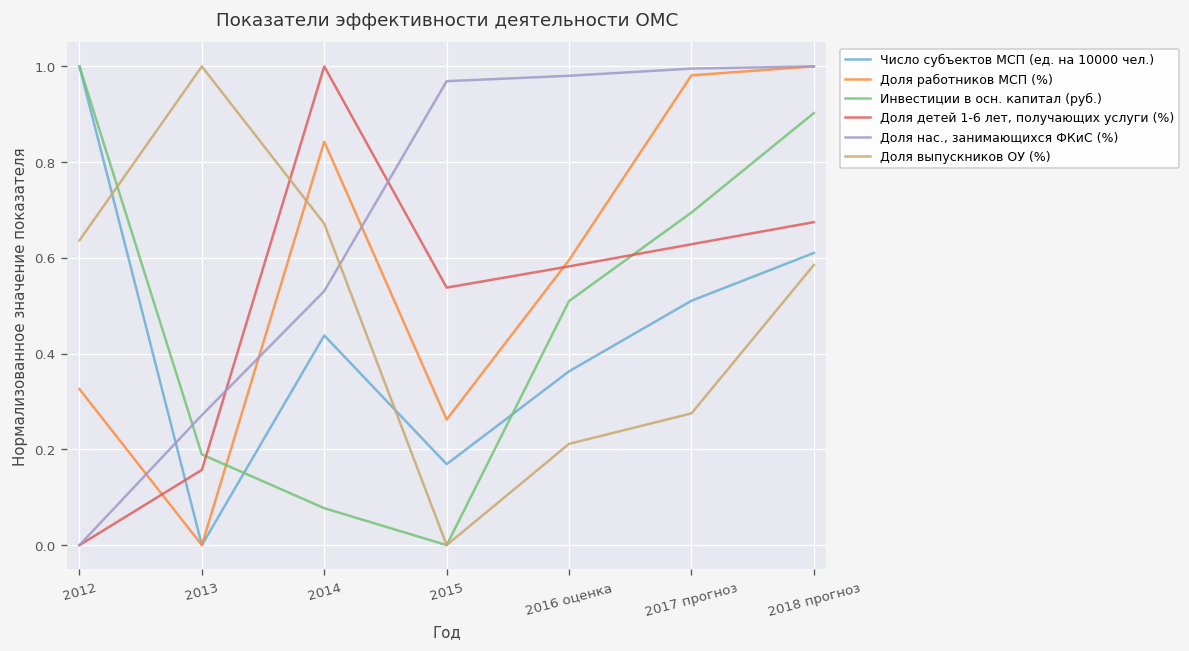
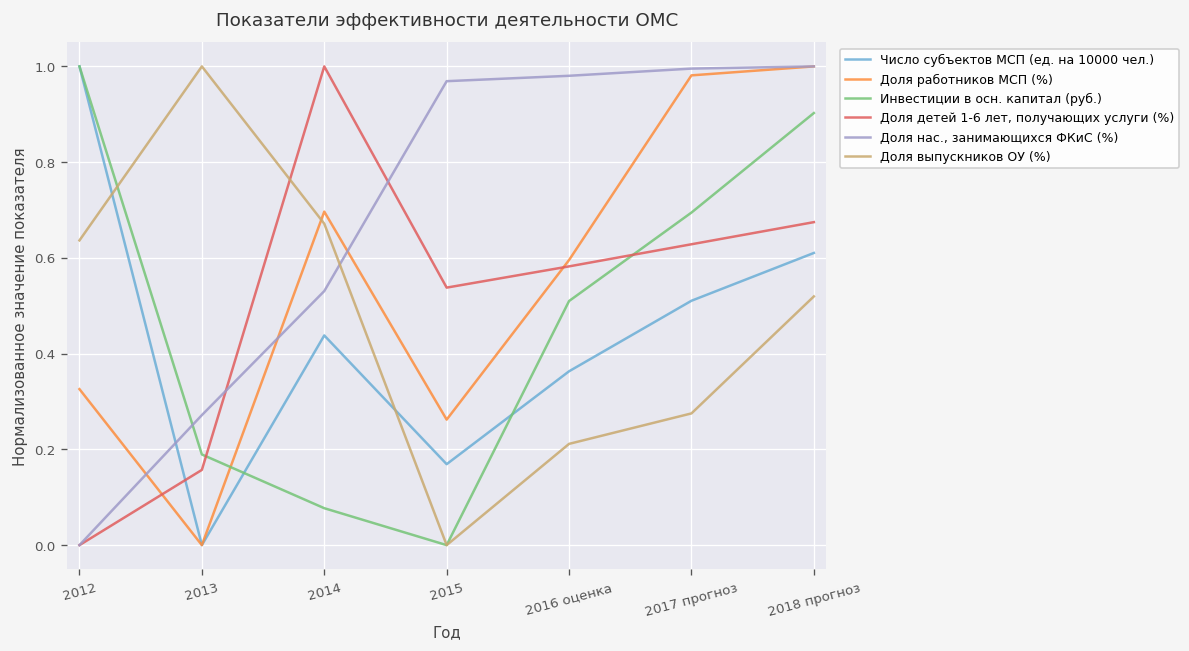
Доля работников МСП (%), 2014: 0.84 -> 0.70
Доля выпускников ОУ (%), 2018 прогноз: 0.59 -> 0.52
